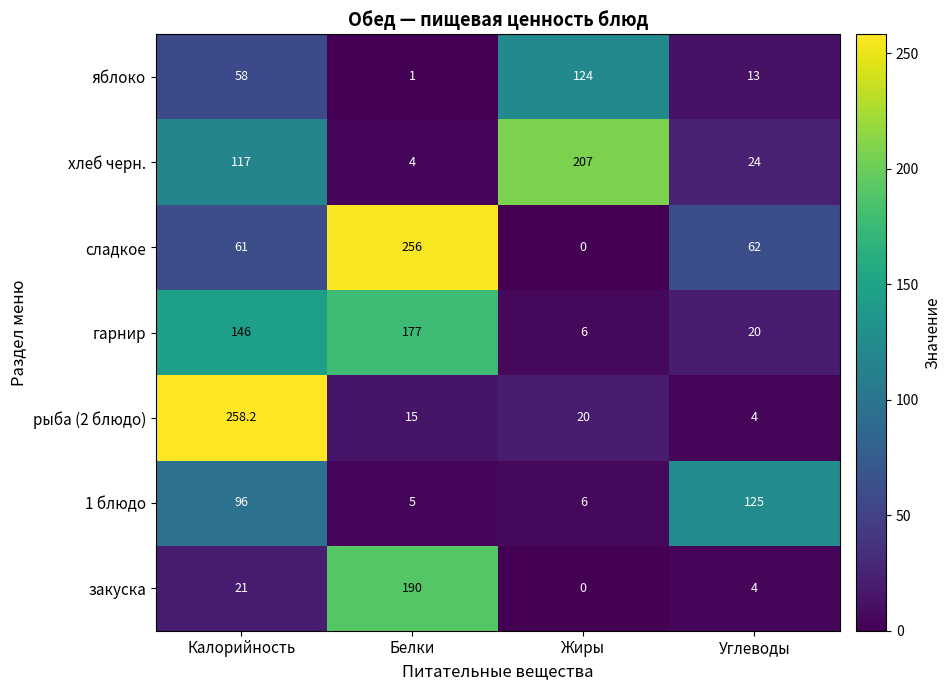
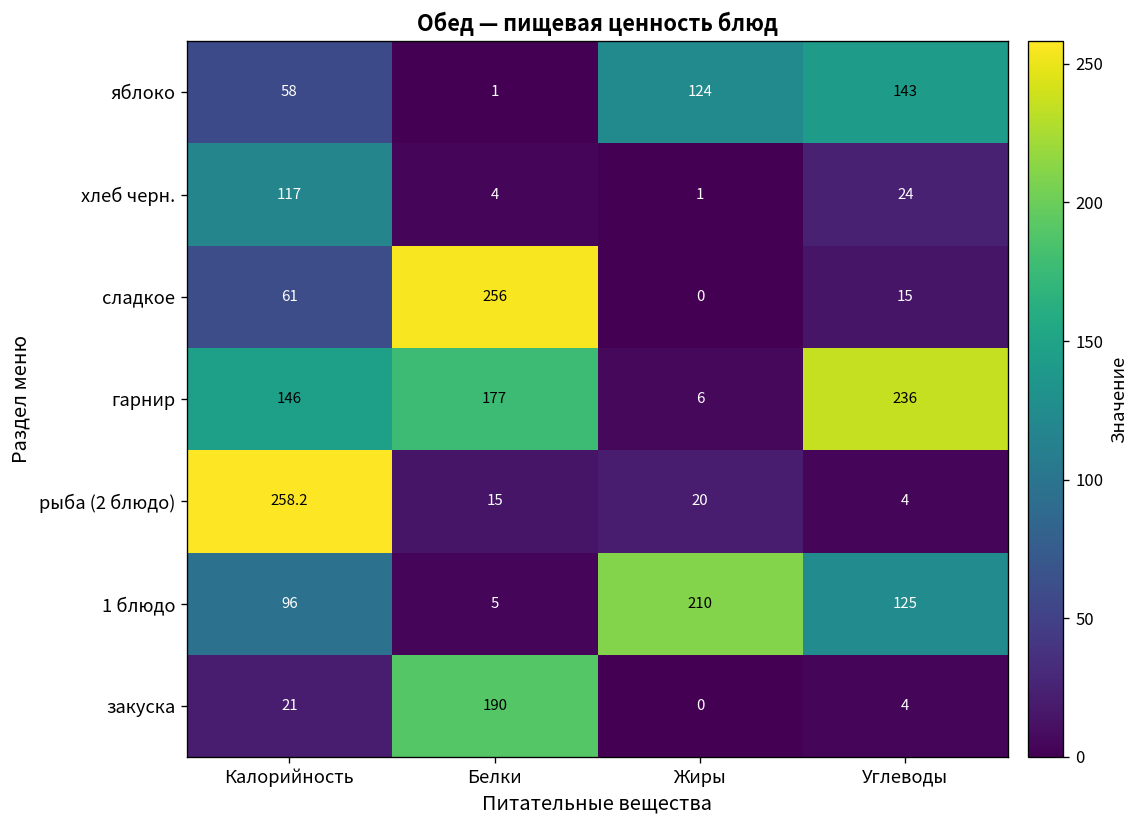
яблоко, Углеводы: 13 -> 143
хлеб черн., Жиры: 207 -> 1
сладкое, Углеводы: 62 -> 15
гарнир, Углеводы: 20 -> 236
1 блюдо, Жиры: 6 -> 210
